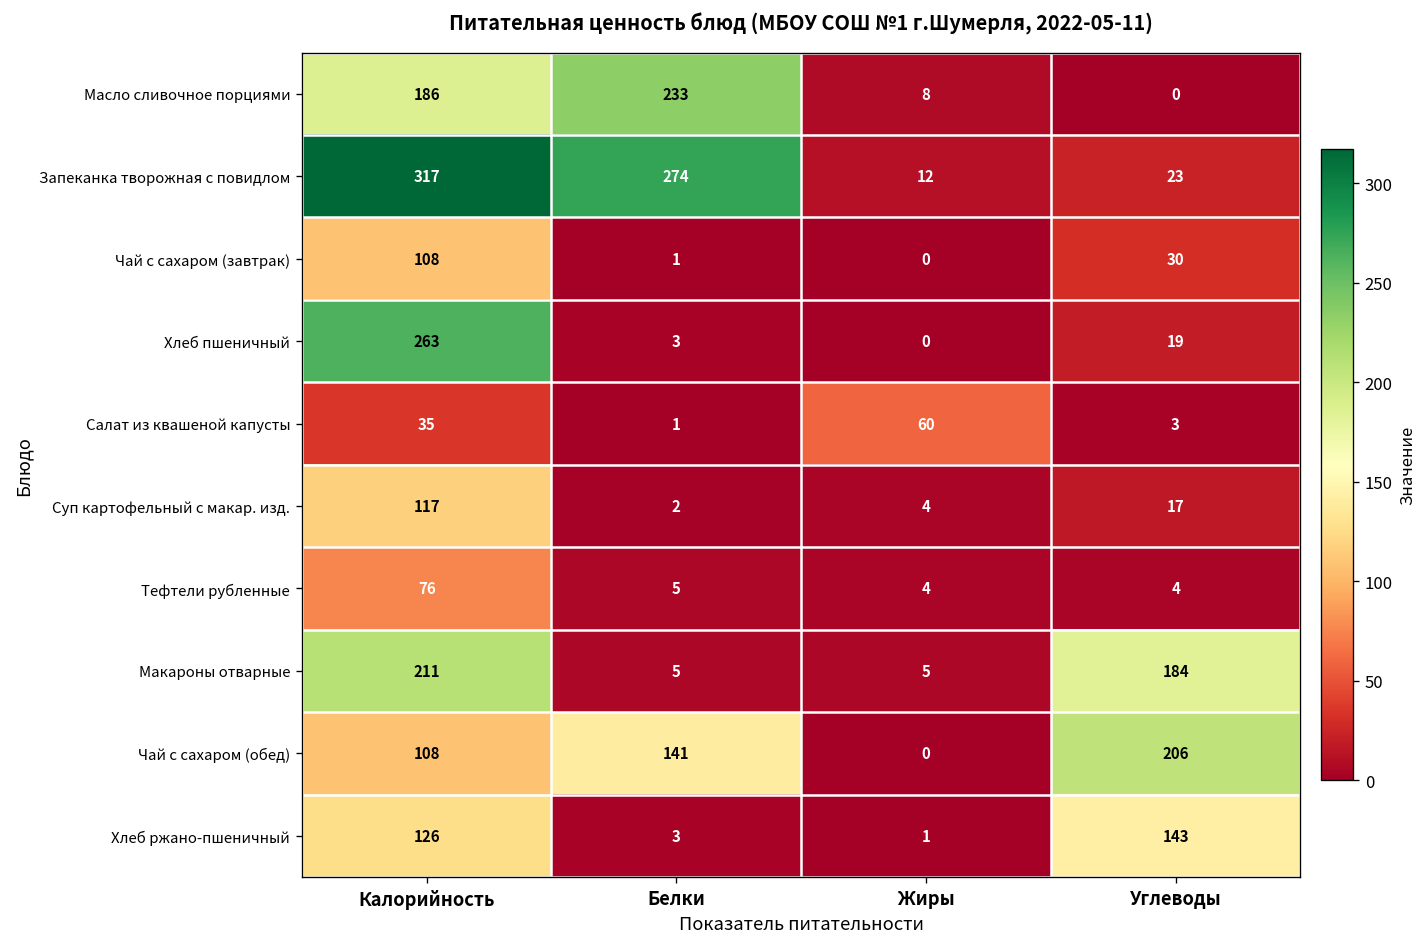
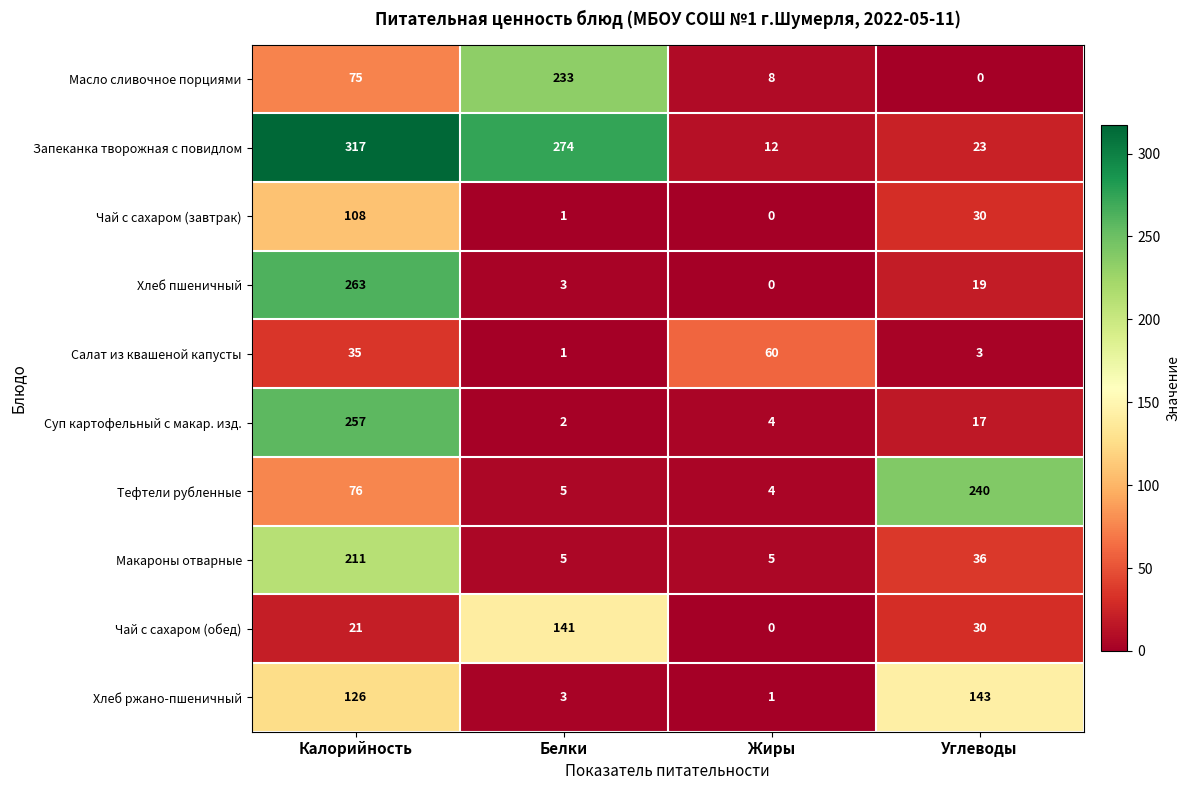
Масло сливочное порциями, Калорийность: 186 -> 75
Суп картофельный с макар. изд., Калорийность: 117 -> 257
Тефтели рубленные, Углеводы: 4 -> 240
Макароны отварные, Углеводы: 184 -> 36
Чай с сахаром (обед), Калорийность: 108 -> 21
Чай с сахаром (обед), Углеводы: 206 -> 30
